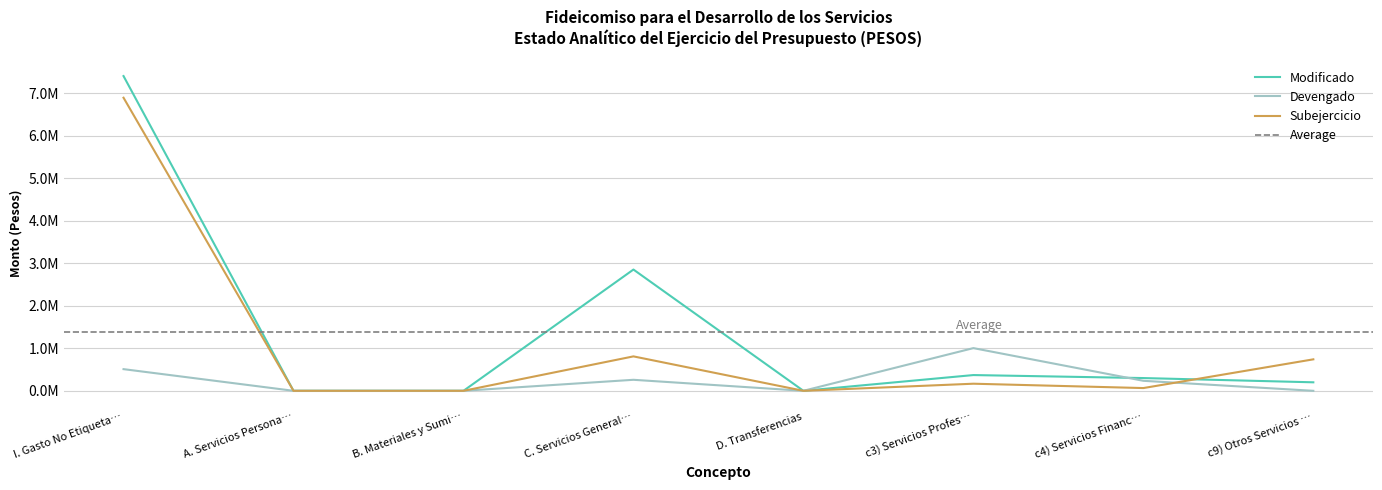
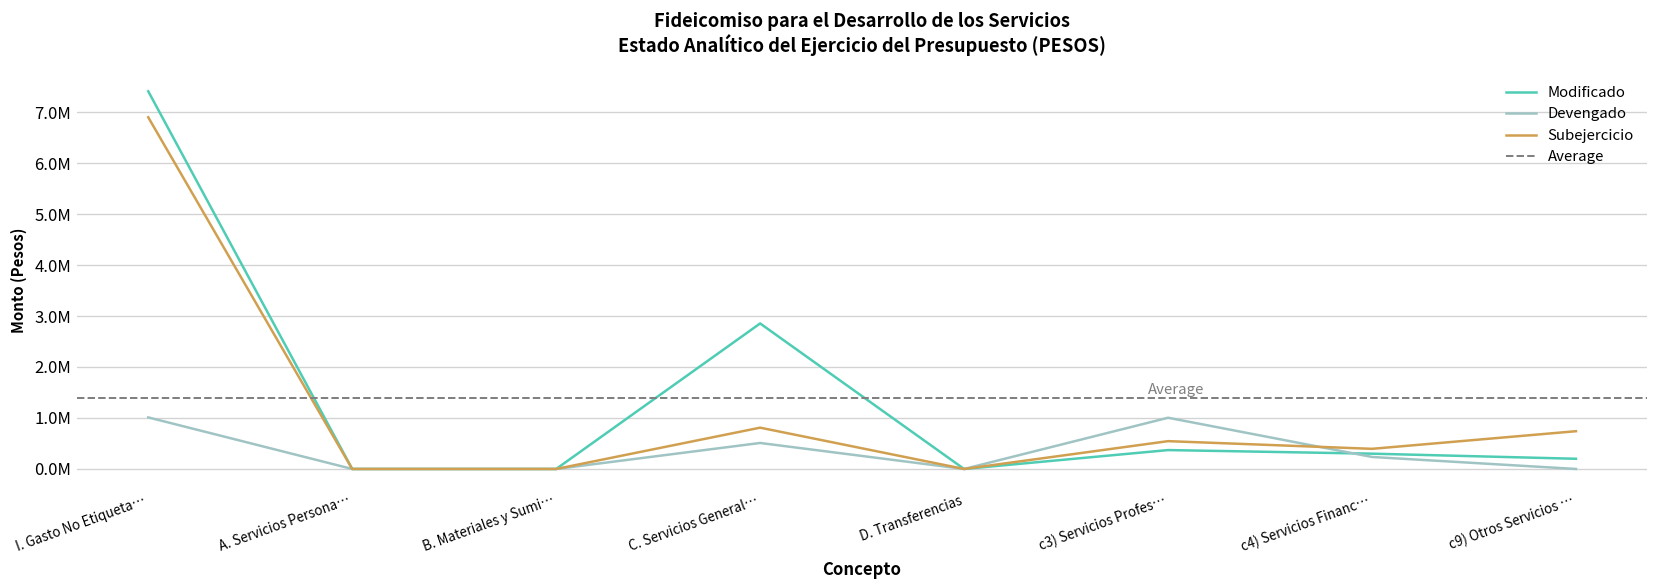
Devengado, I. Gasto No Etiqueta…: 500000 -> 1000000
Devengado, C. Servicios General…: 300000 -> 500000
Subejercicio, c3) Servicios Profes…: 200000 -> 500000
Subejercicio, c4) Servicios Financ…: 100000 -> 400000
